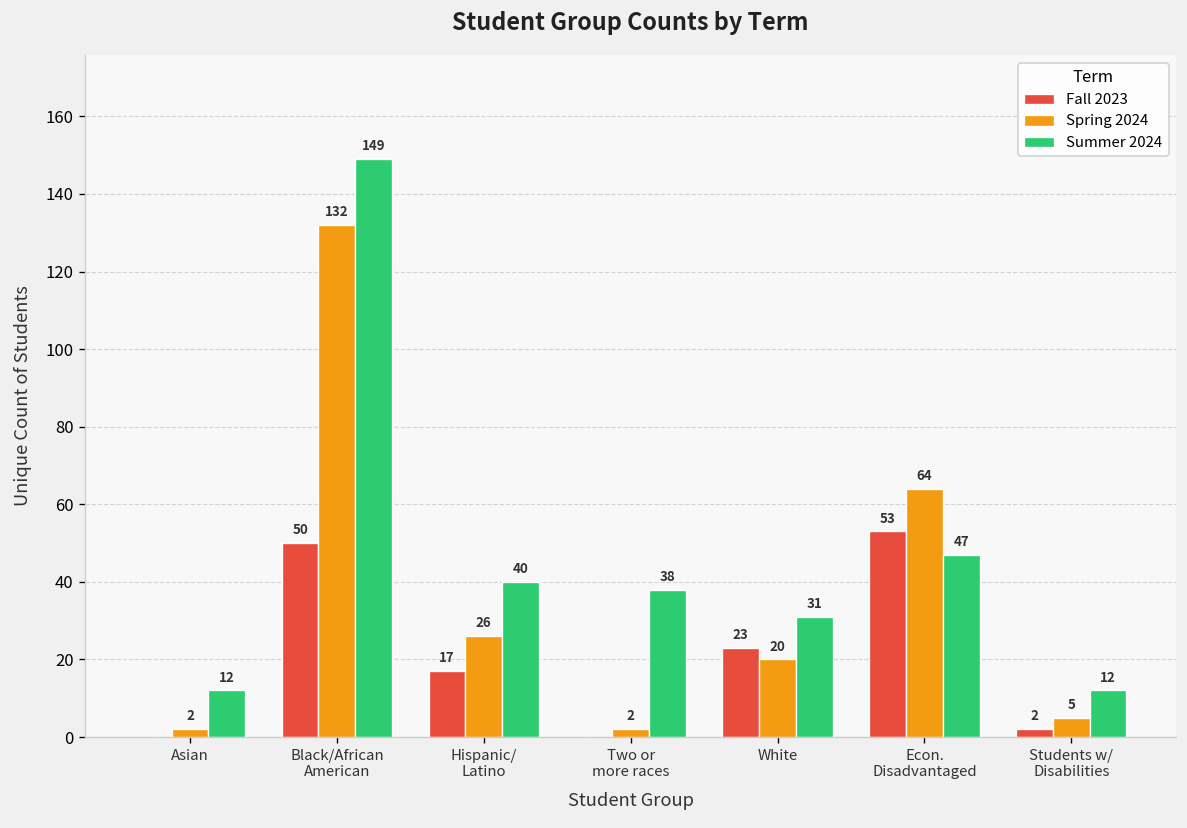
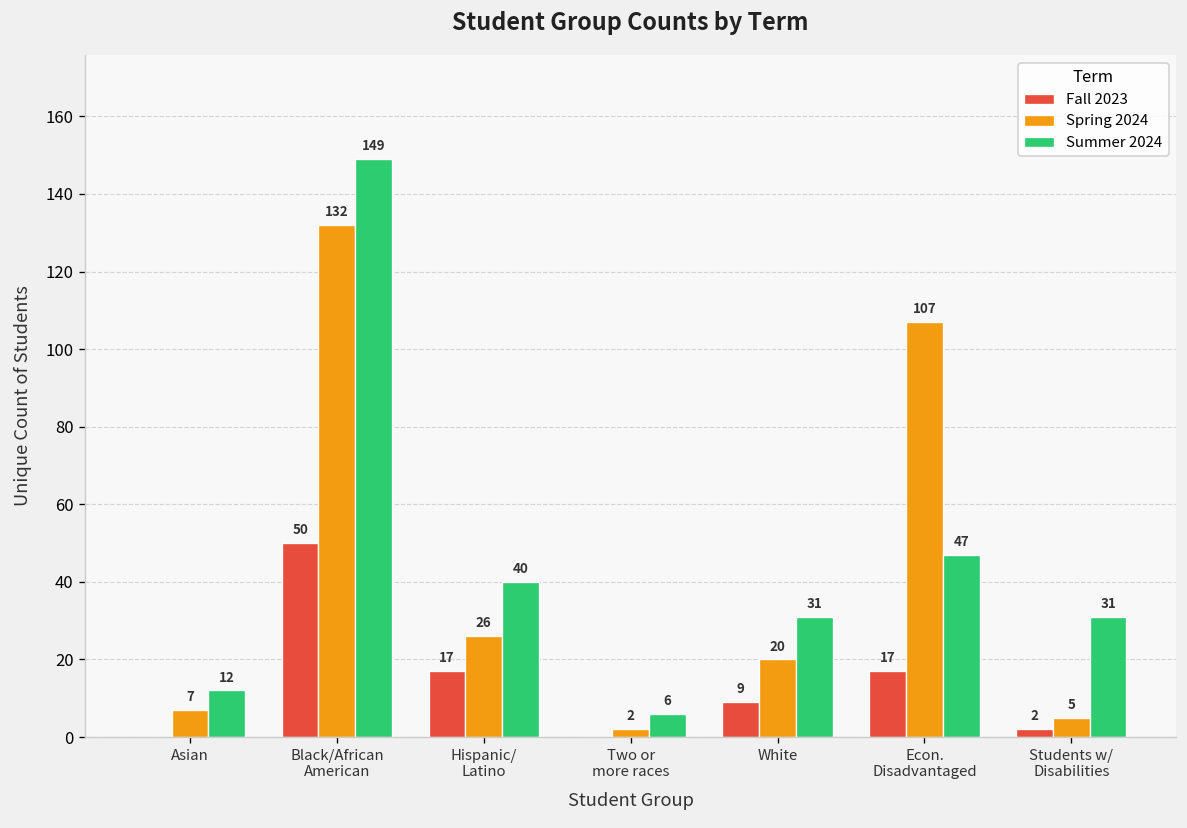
Spring 2024, Asian: 2 -> 7
Summer 2024, Two or more races: 38 -> 6
Fall 2023, White: 23 -> 9
Fall 2023, Econ. Disadvantaged: 53 -> 17
Spring 2024, Econ. Disadvantaged: 64 -> 107
Summer 2024, Students w/ Disabilities: 12 -> 31
